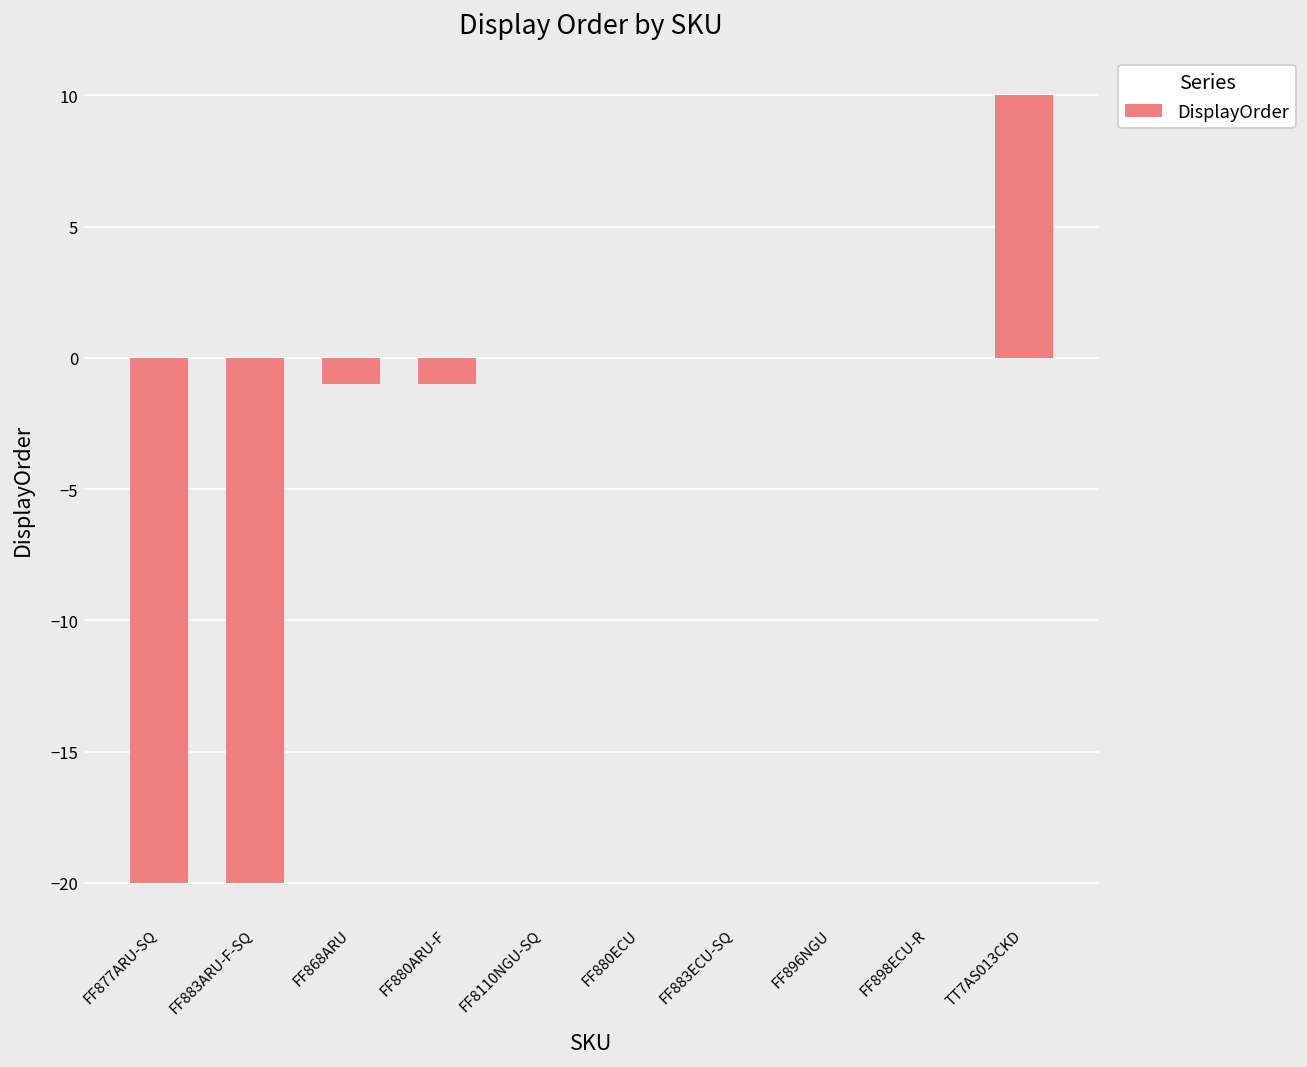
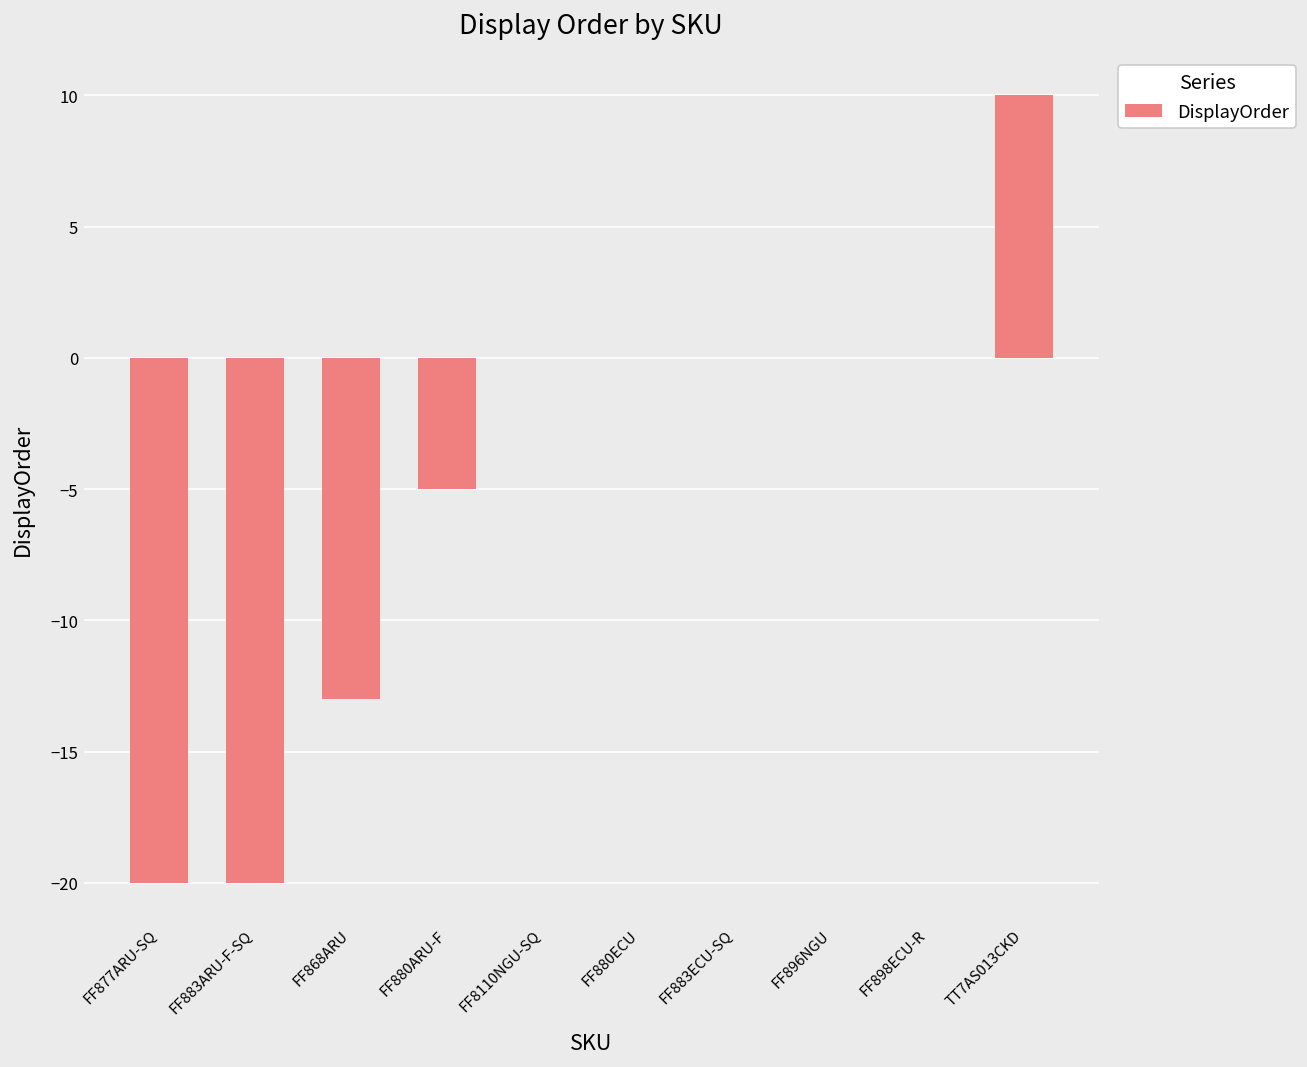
FF868ARU: -1 -> -13
FF880ARU-F: -1 -> -5
